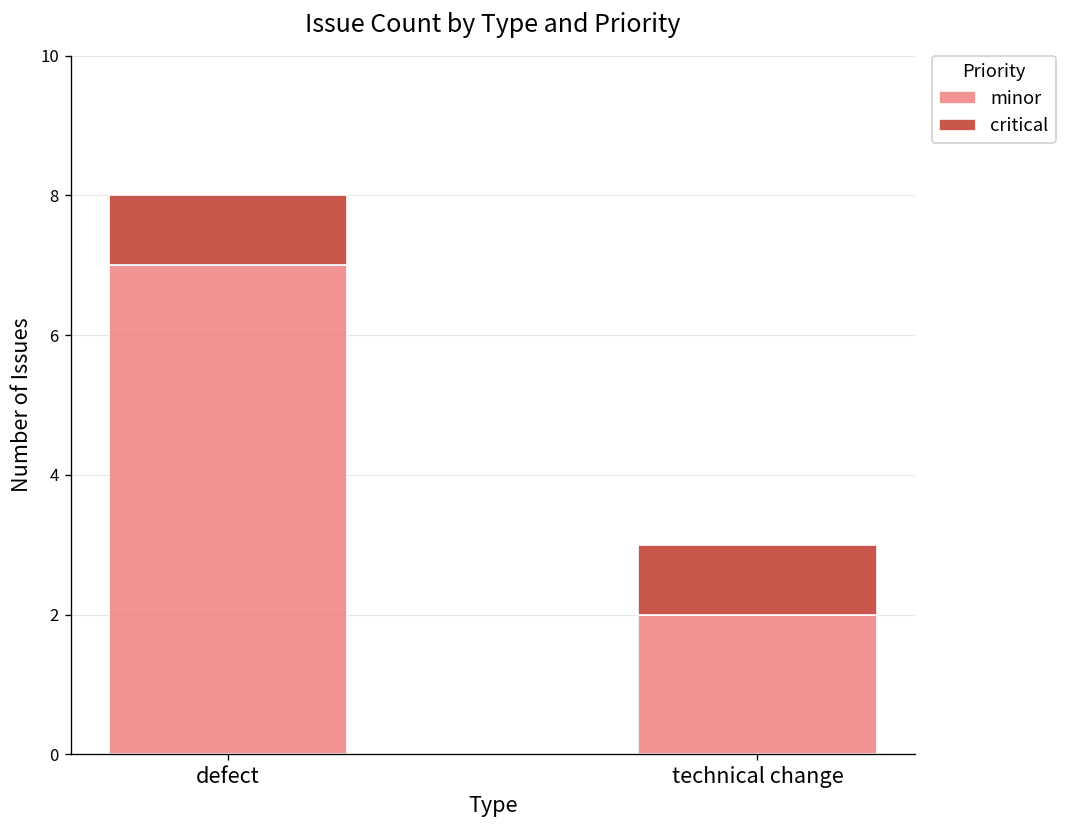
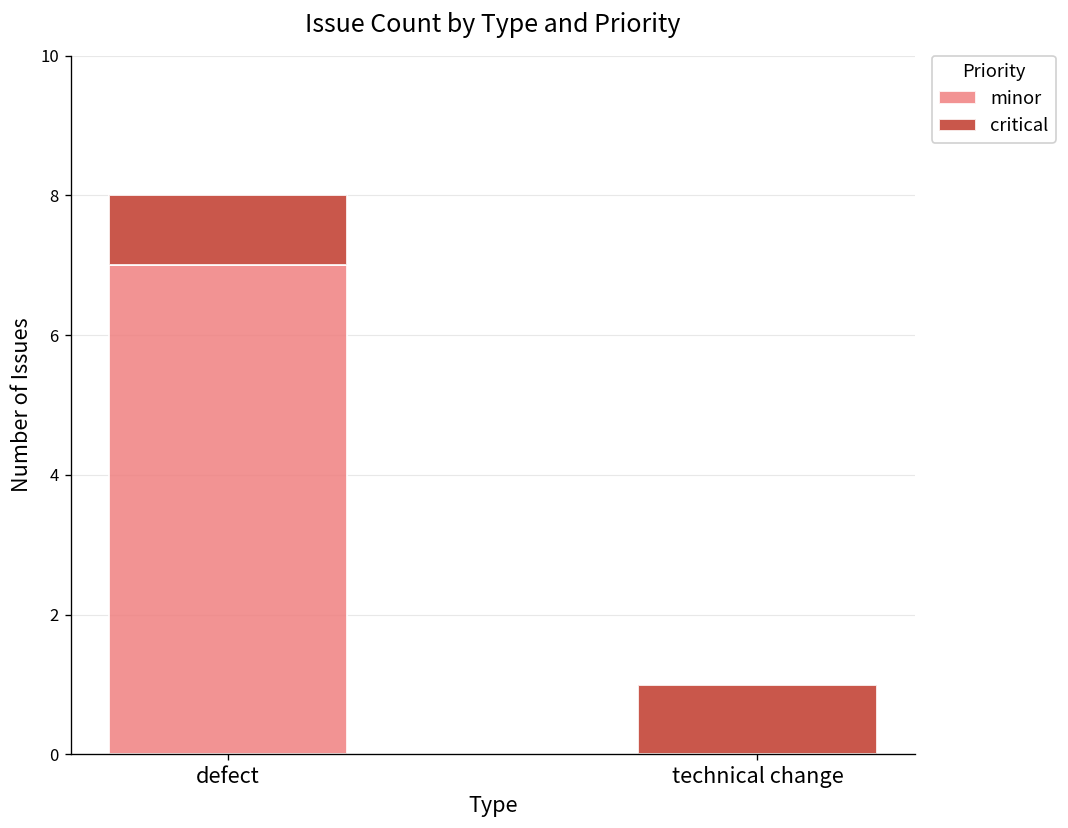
minor, technical change: 2 -> 0
